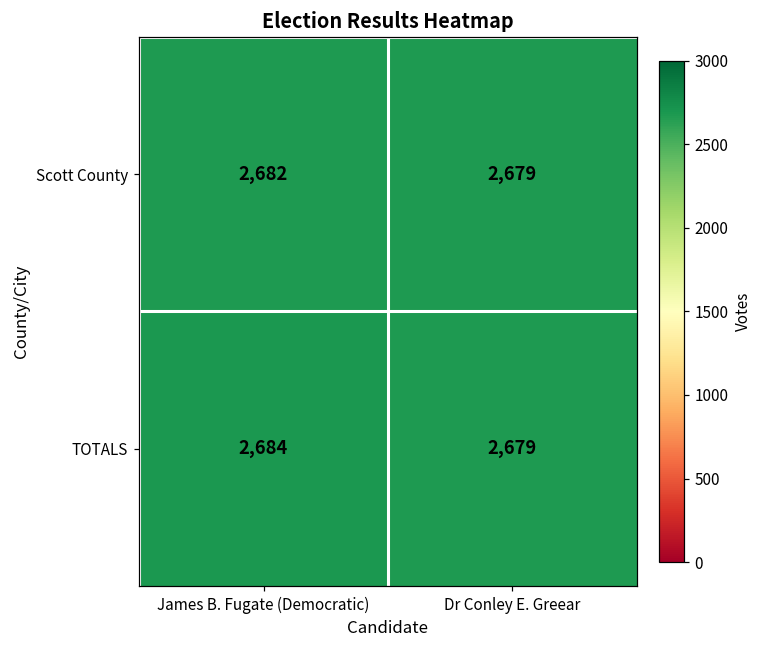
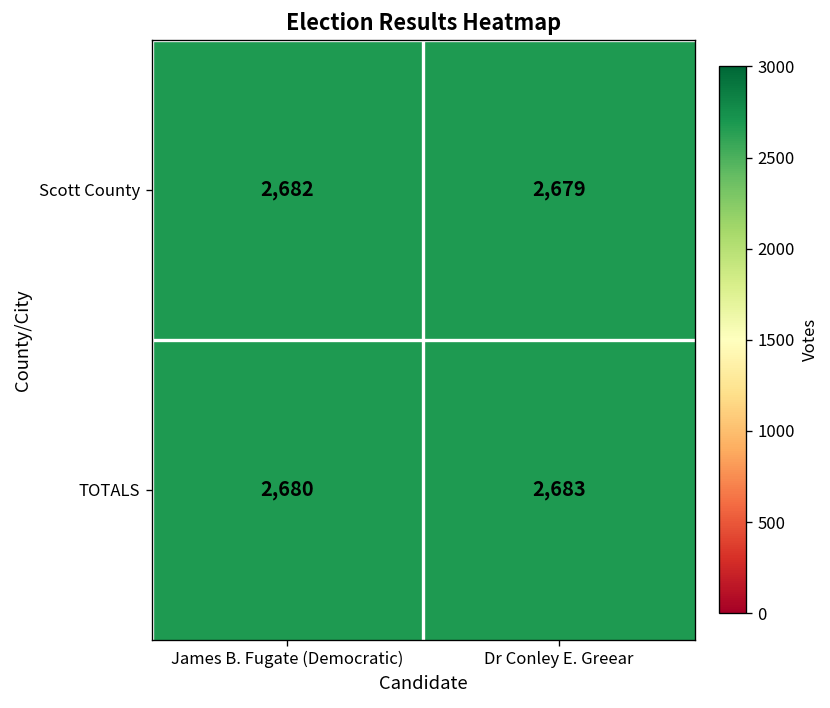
TOTALS, James B. Fugate (Democratic): 2,684 -> 2,680
TOTALS, Dr Conley E. Greear: 2,679 -> 2,683
